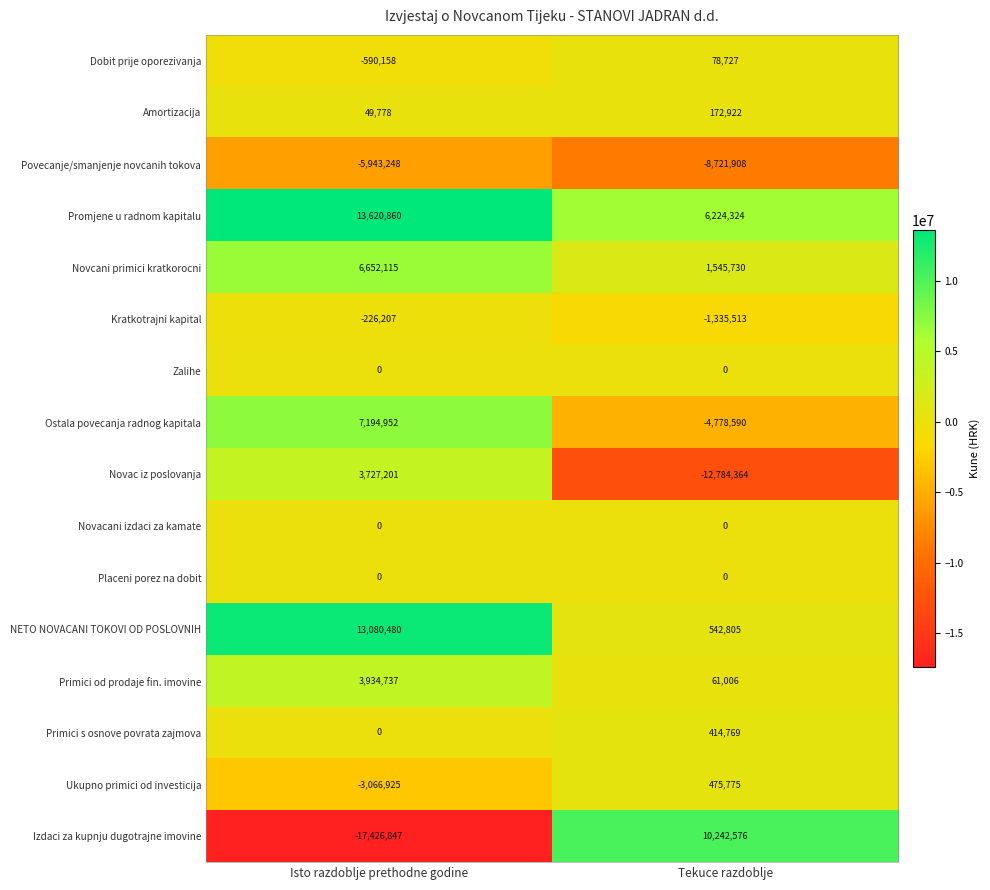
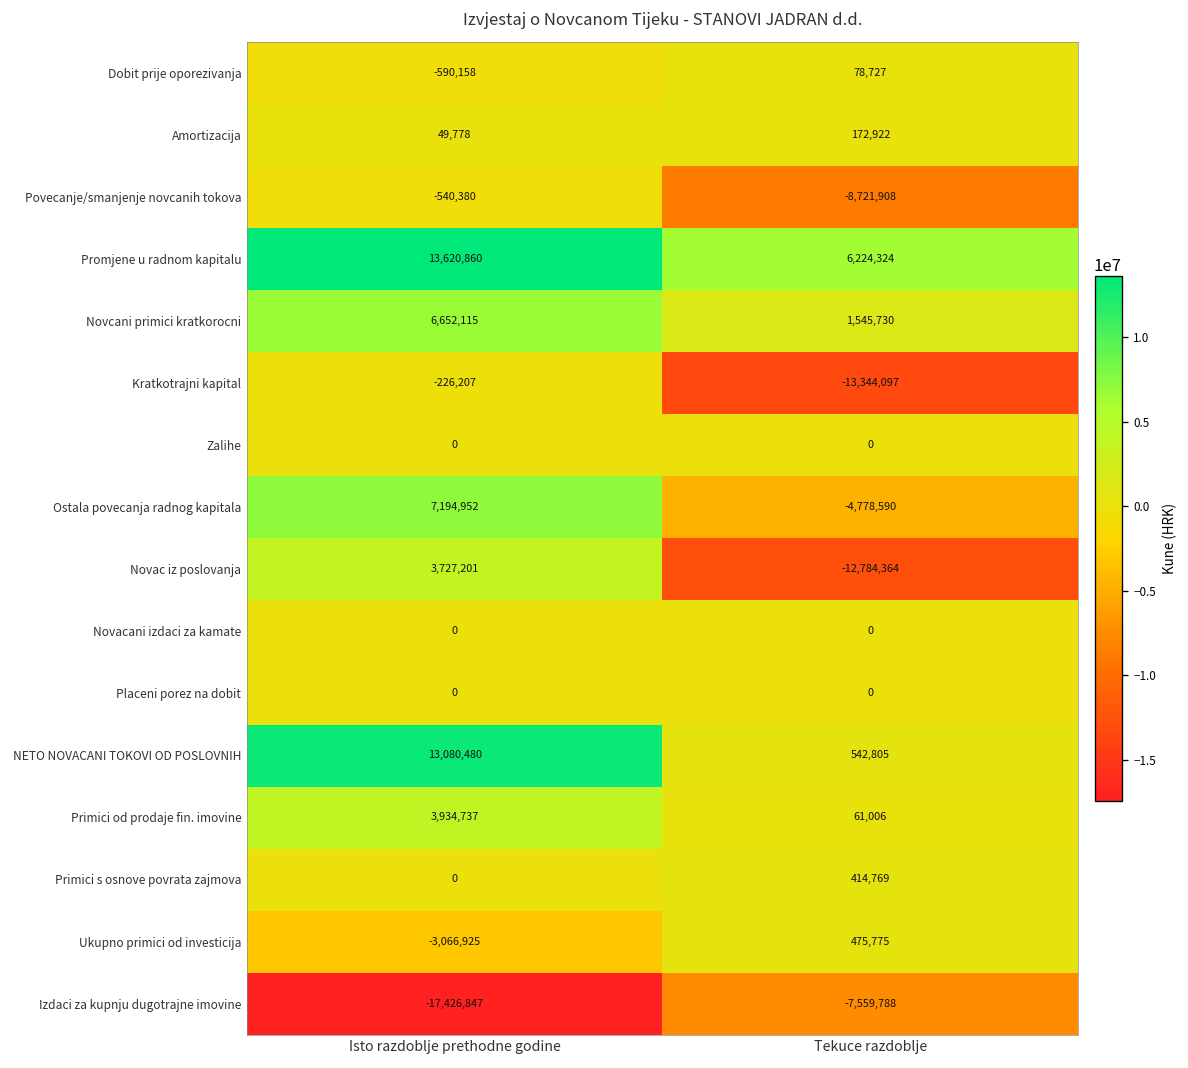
Povecanje/smanjenje novcanih tokova, Isto razdoblje prethodne godine: -5,943,248 -> -540,380
Kratkotrajni kapital, Tekuce razdoblje: -1,335,513 -> -13,344,097
Izdaci za kupnju dugotrajne imovine, Tekuce razdoblje: 10,242,576 -> -7,559,788
